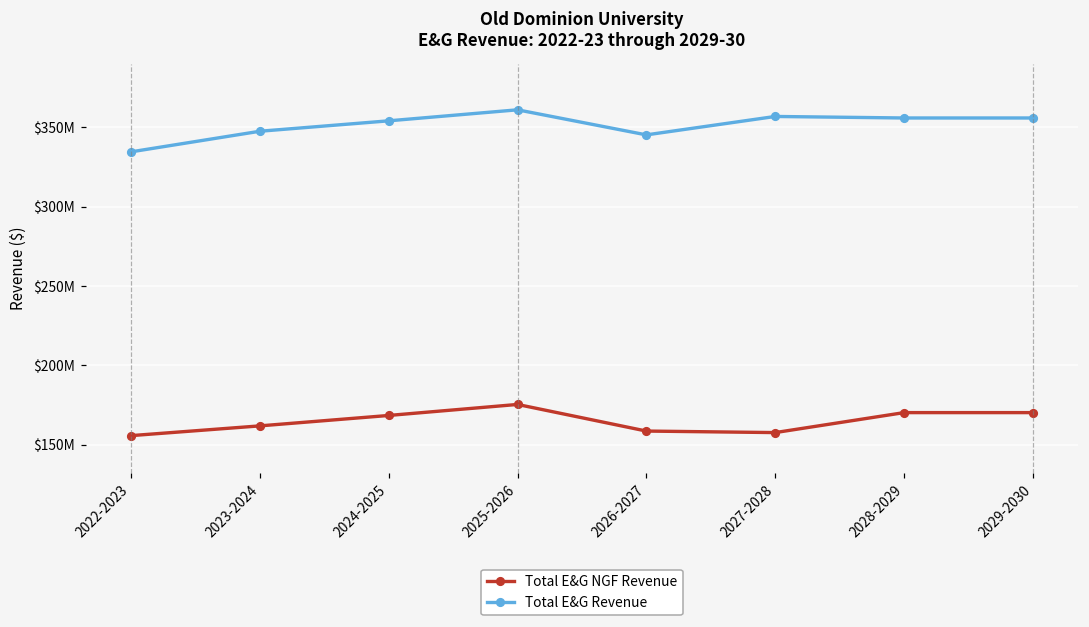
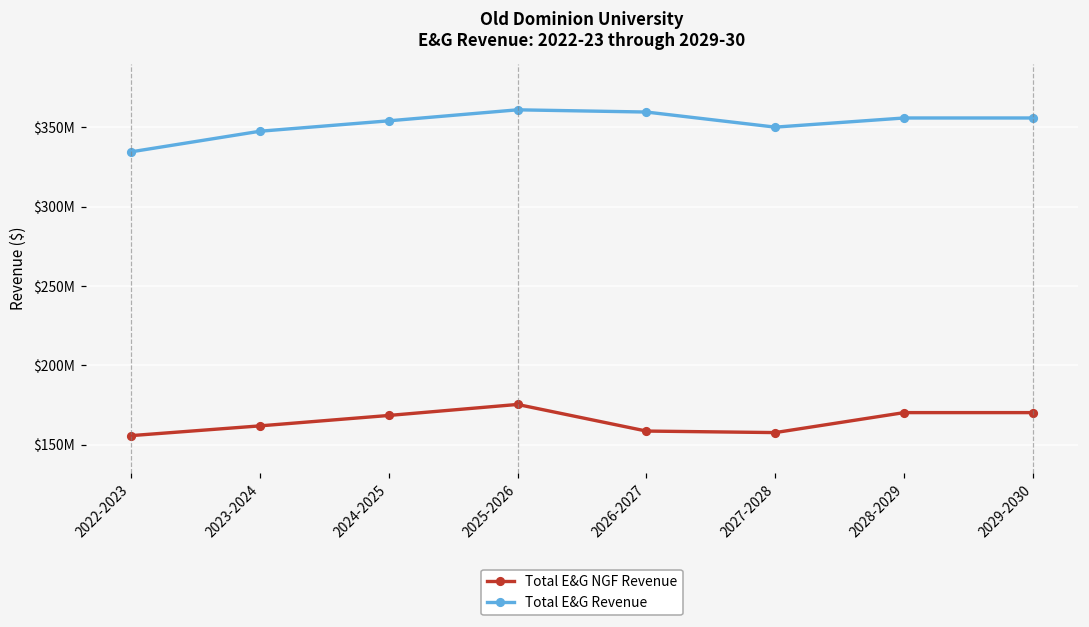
Total E&G Revenue, 2026-2027: $345000000 -> $360000000
Total E&G Revenue, 2027-2028: $357000000 -> $350000000
